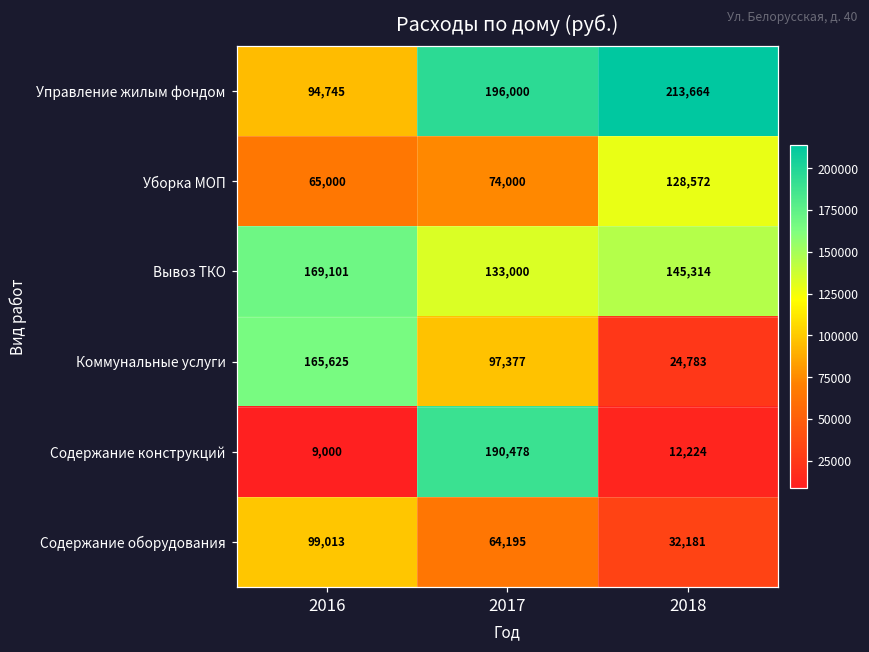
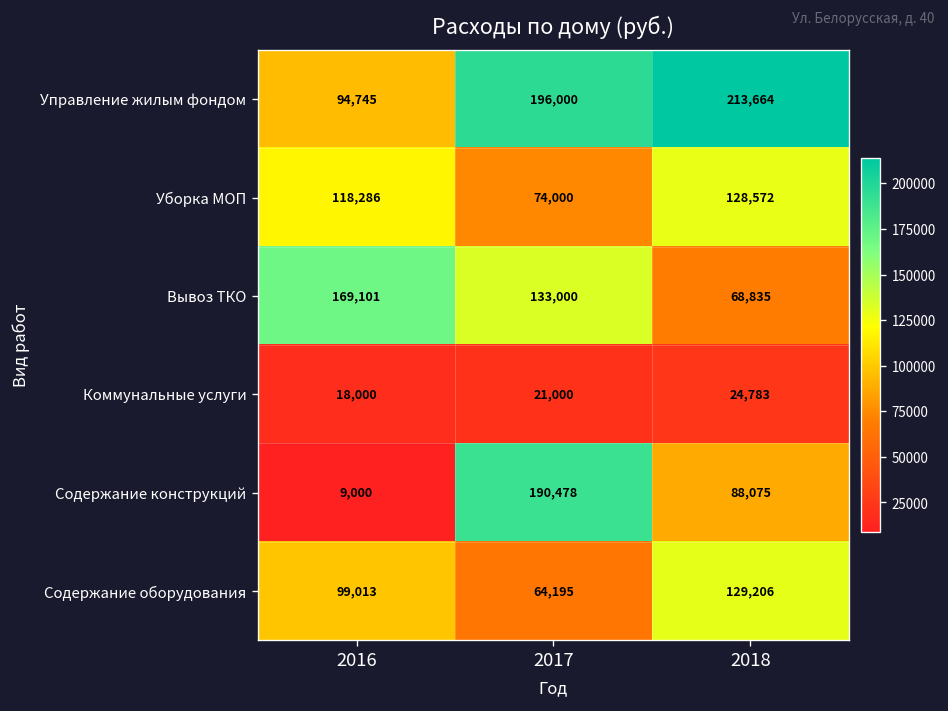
Уборка МОП, 2016: 65,000 -> 118,286
Вывоз ТКО, 2018: 145,314 -> 68,835
Коммунальные услуги, 2016: 165,625 -> 18,000
Коммунальные услуги, 2017: 97,377 -> 21,000
Содержание конструкций, 2018: 12,224 -> 88,075
Содержание оборудования, 2018: 32,181 -> 129,206
